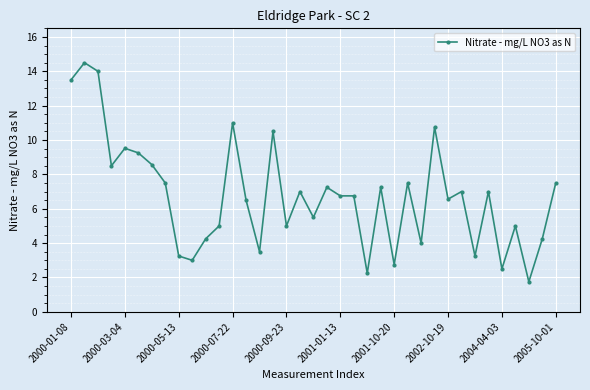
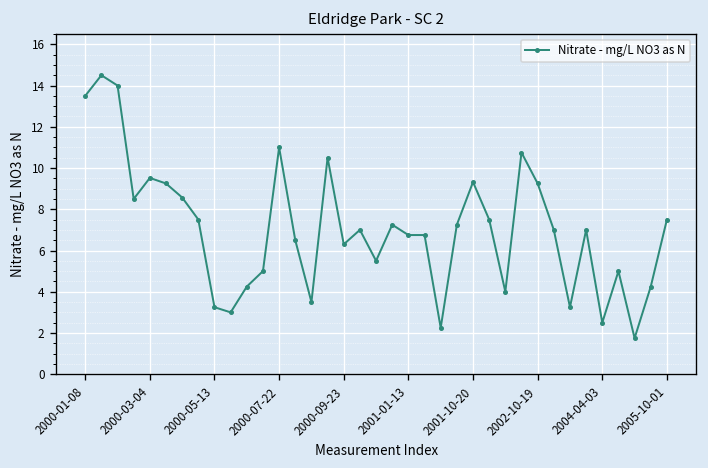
2000-09-23: 5.0 -> 6.3
2001-10-20: 2.8 -> 9.3
2002-10-19: 6.6 -> 9.3
